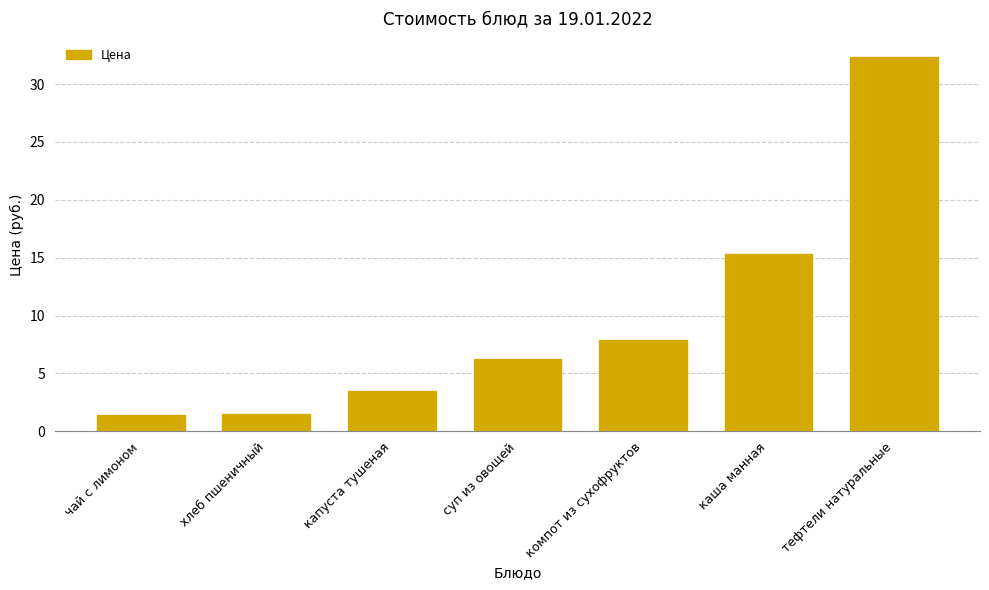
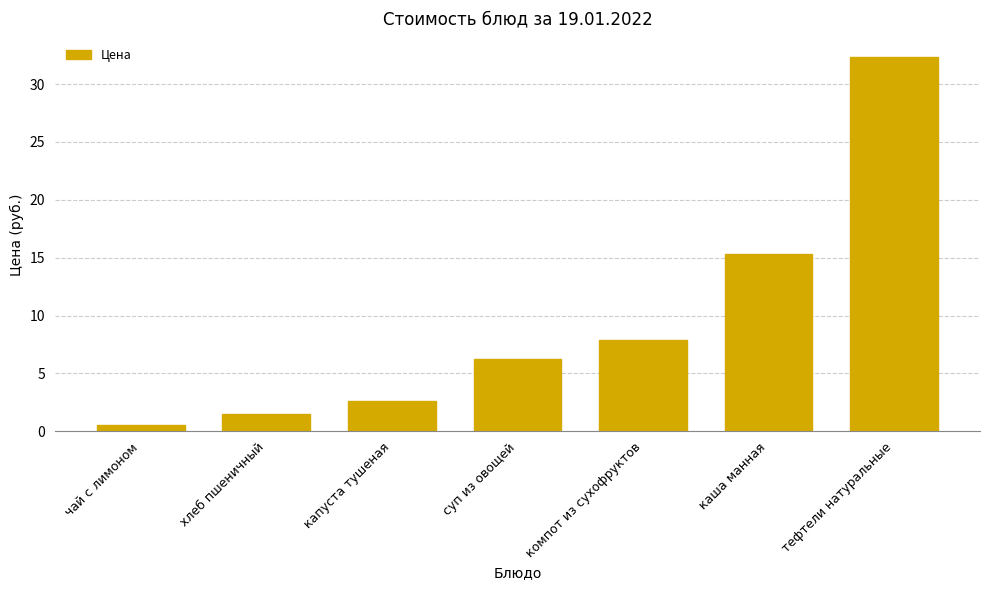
чай с лимоном: 1.4 -> 0.5
капуста тушеная: 3.5 -> 2.6
